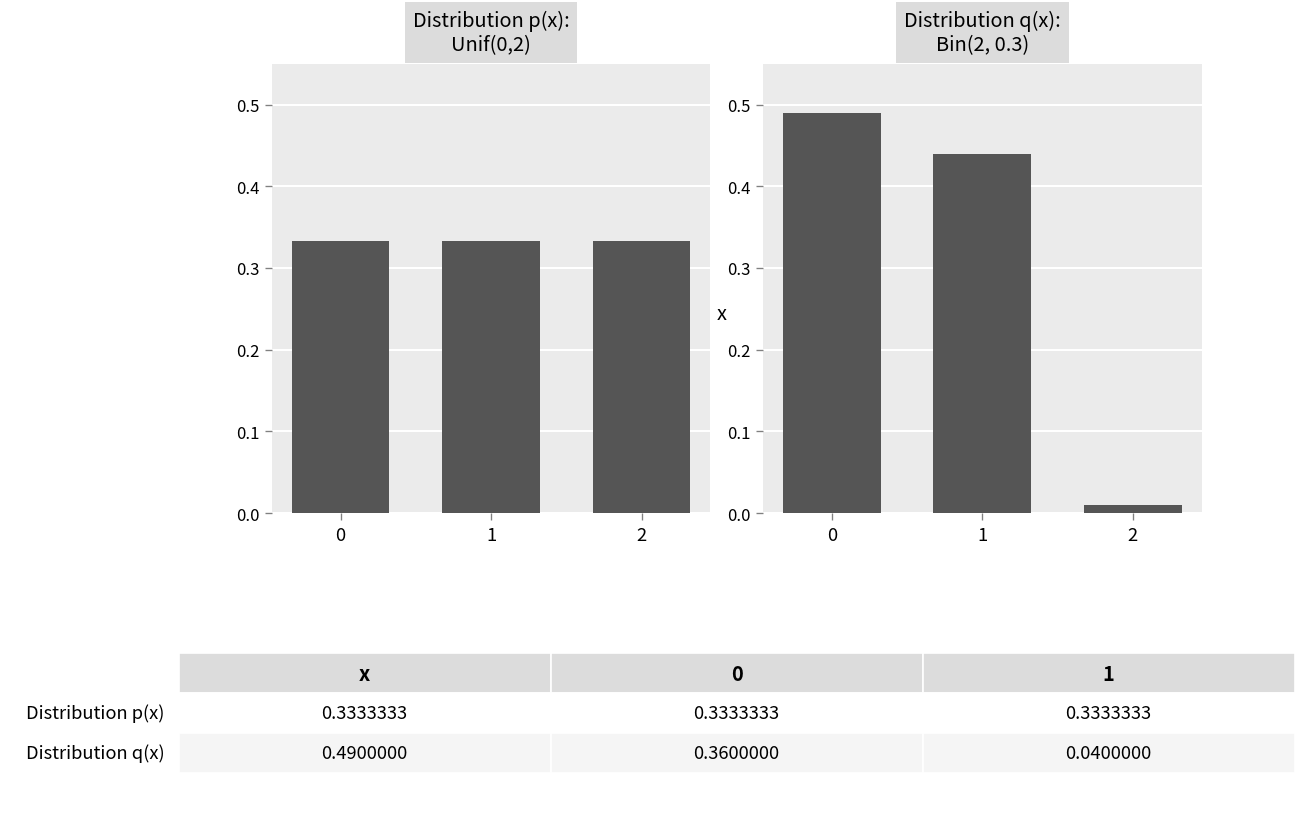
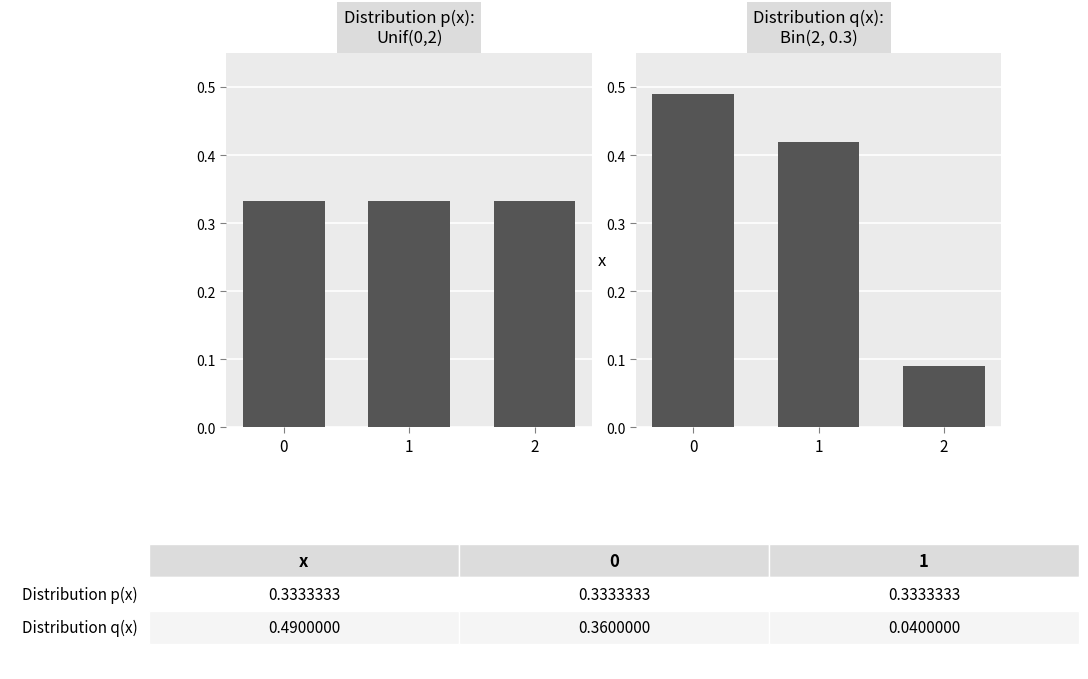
Distribution q(x): Bin(2, 0.3), 1: 0.44 -> 0.42
Distribution q(x): Bin(2, 0.3), 2: 0.01 -> 0.09
